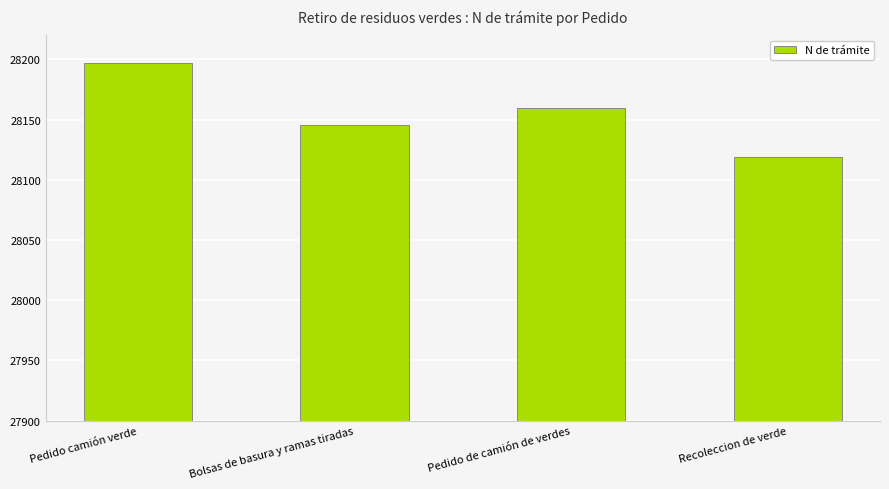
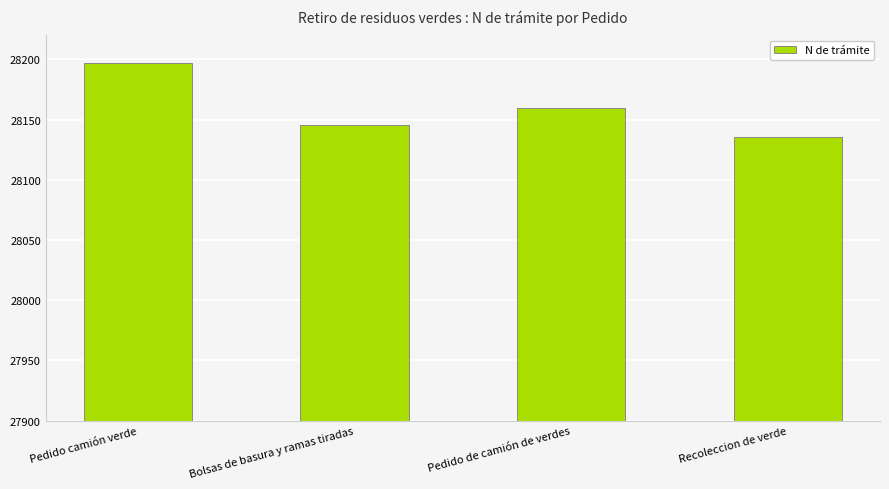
Recoleccion de verde: 28119 -> 28136
